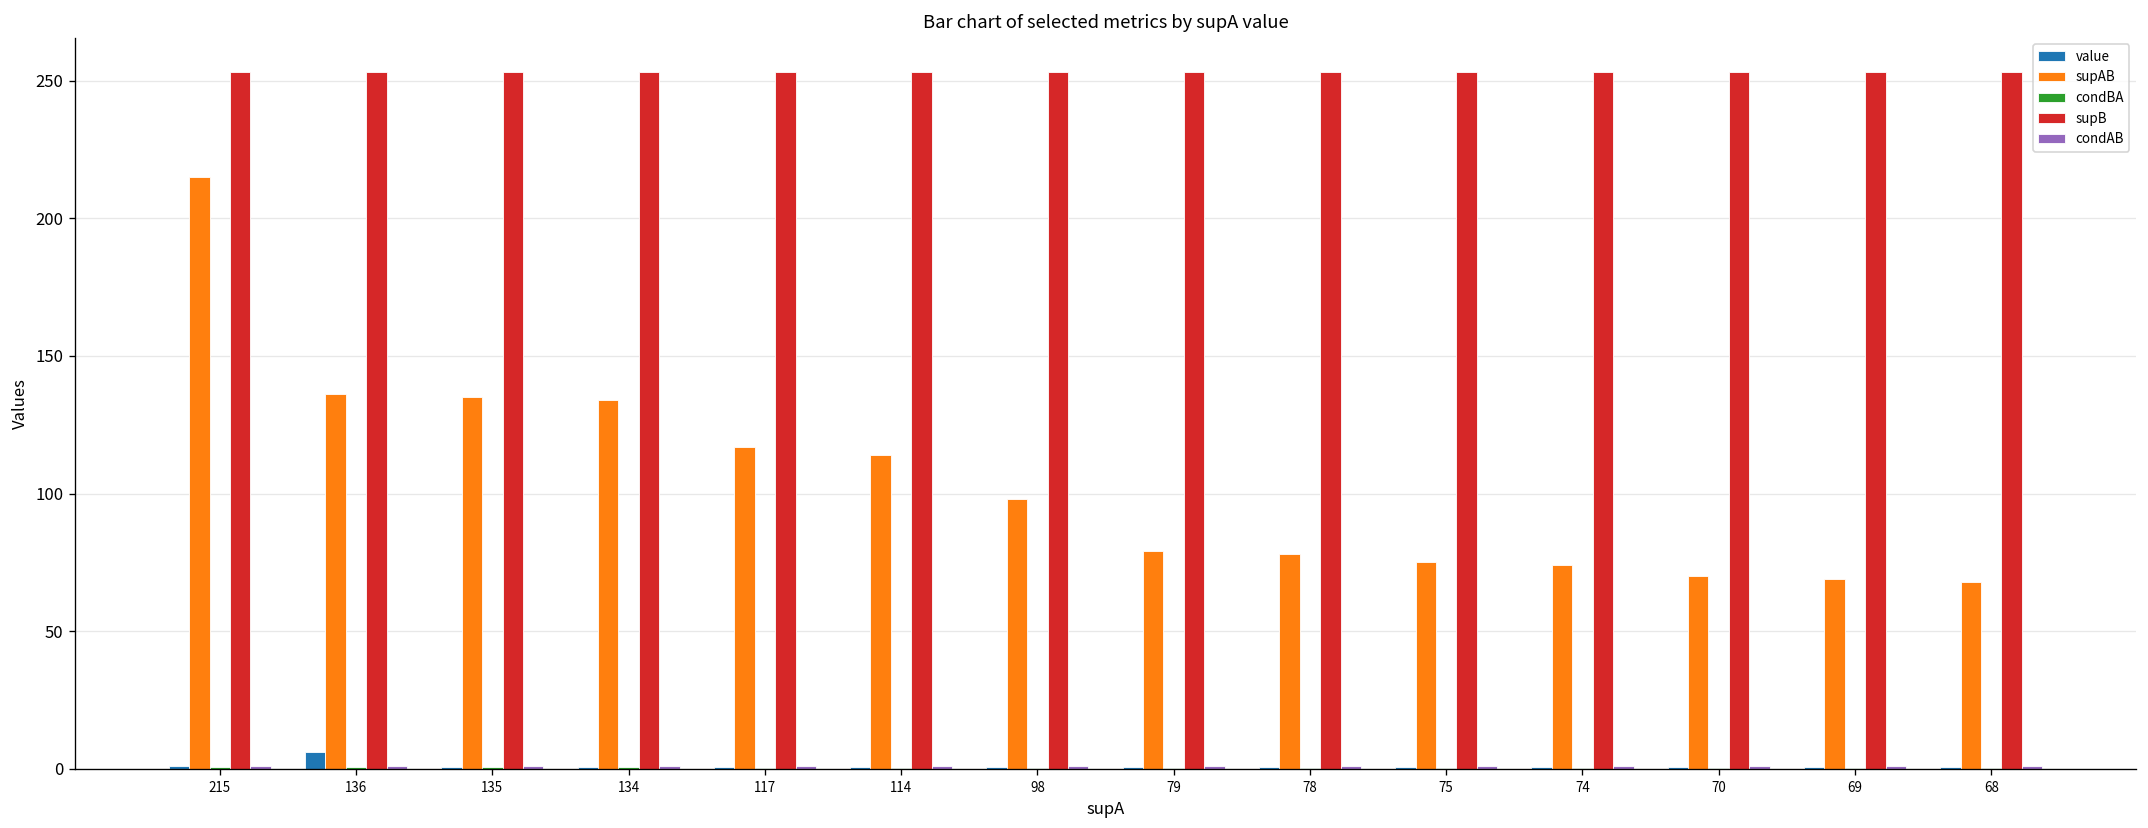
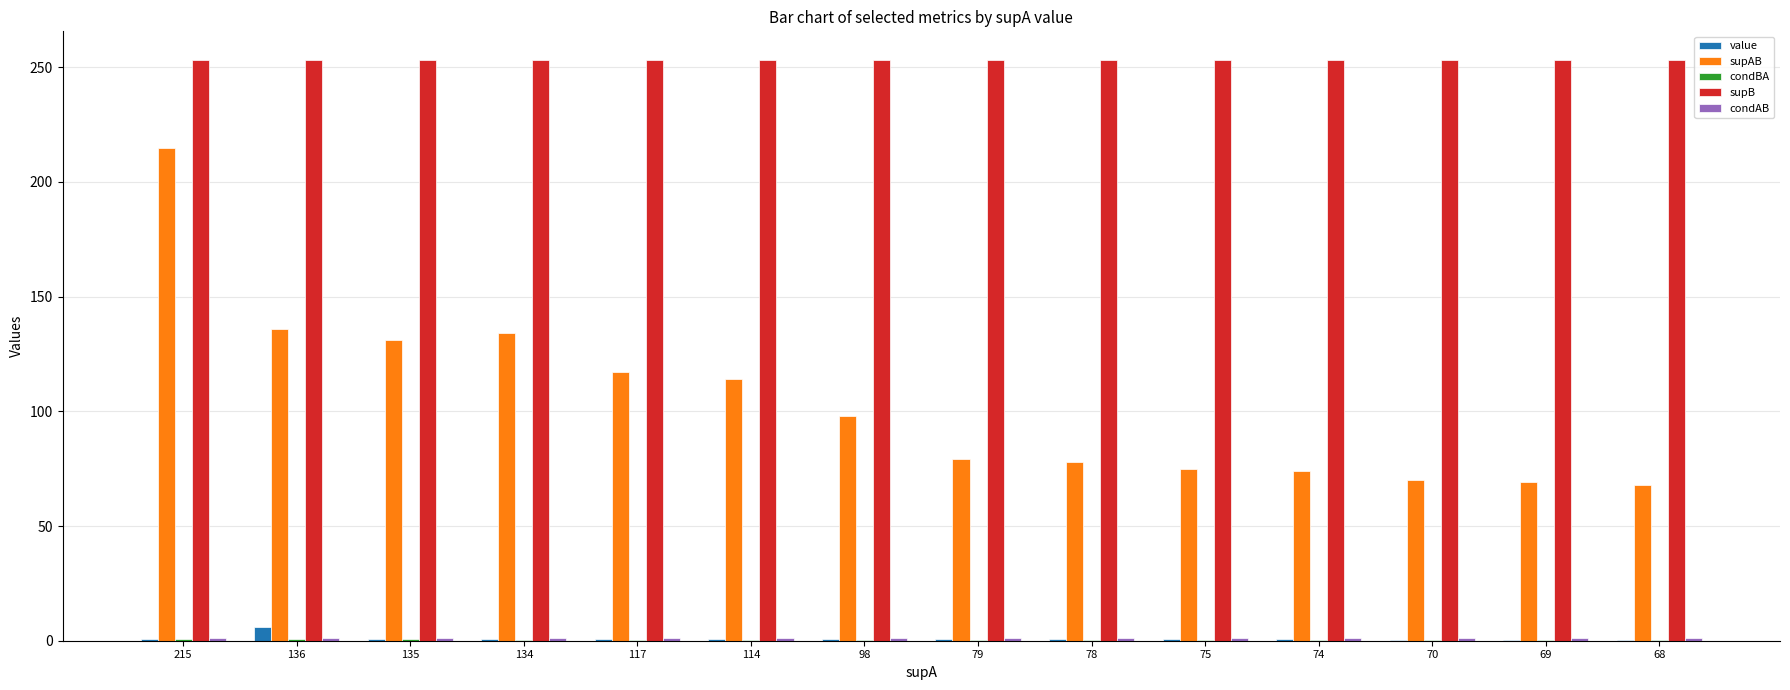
supAB, 135: 135 -> 131
